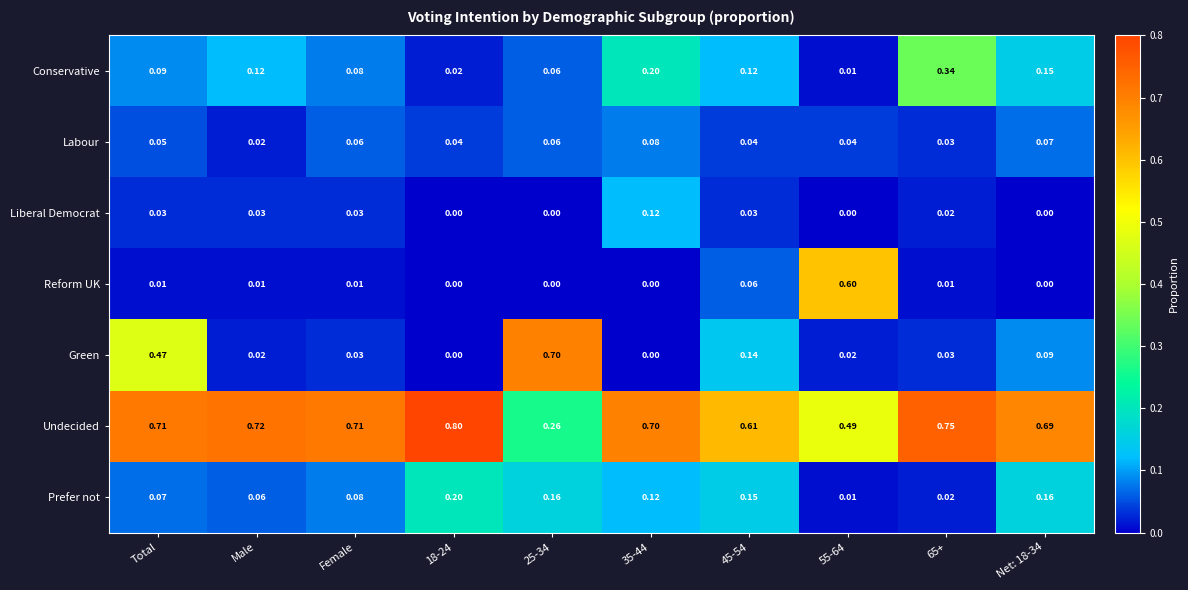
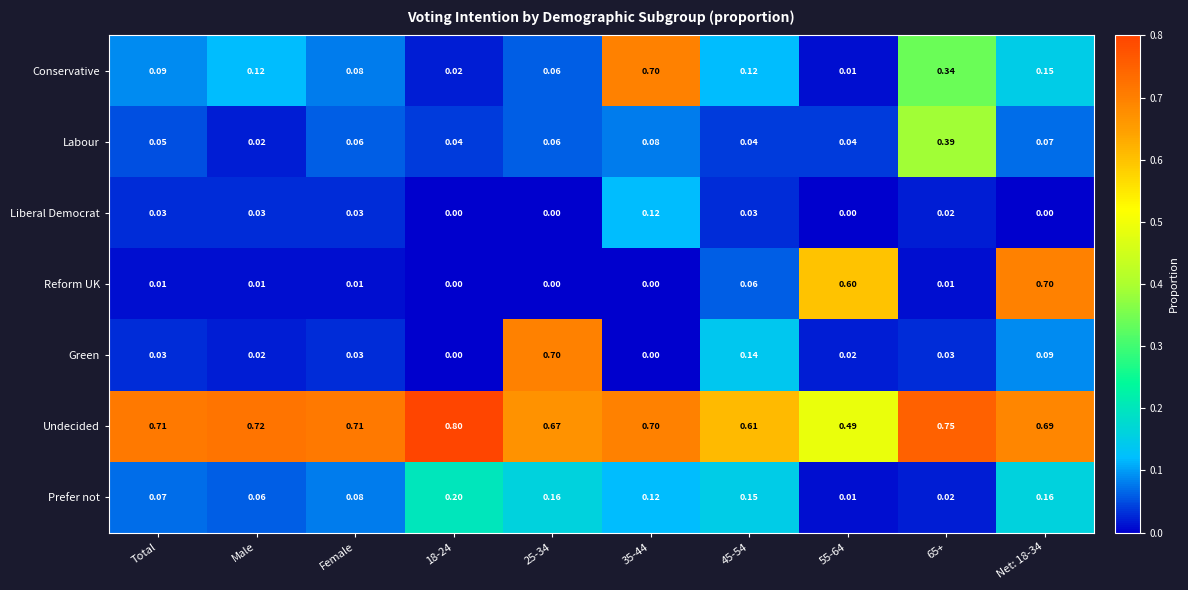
Conservative, 35-44: 0.20 -> 0.70
Labour, 65+: 0.03 -> 0.39
Reform UK, Net: 18-34: 0.00 -> 0.70
Green, Total: 0.47 -> 0.03
Undecided, 25-34: 0.26 -> 0.67
